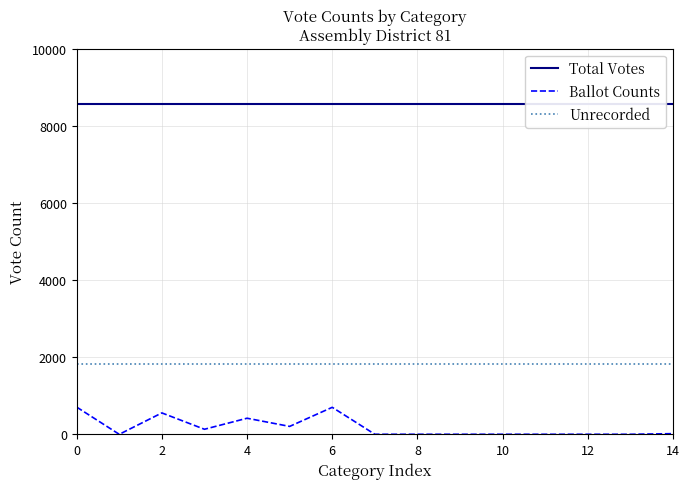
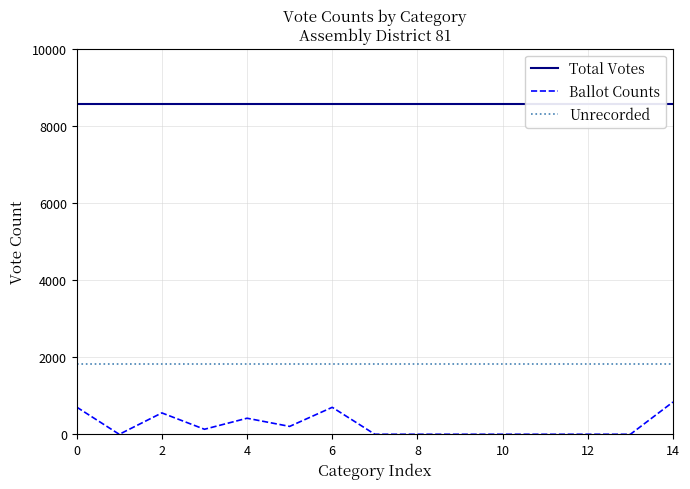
Ballot Counts, 14: 0 -> 800
